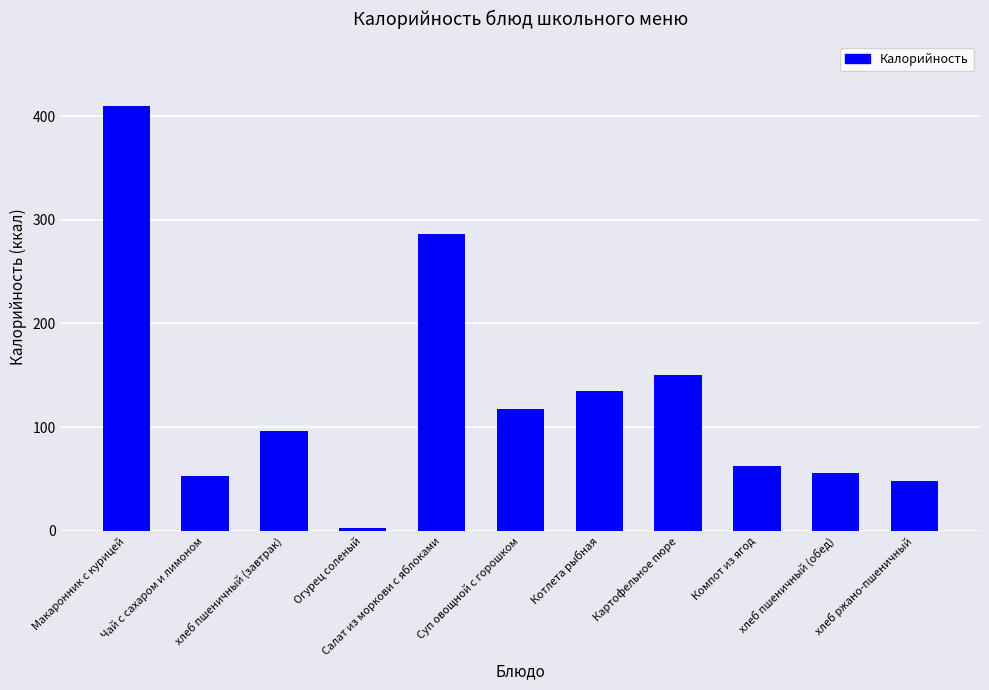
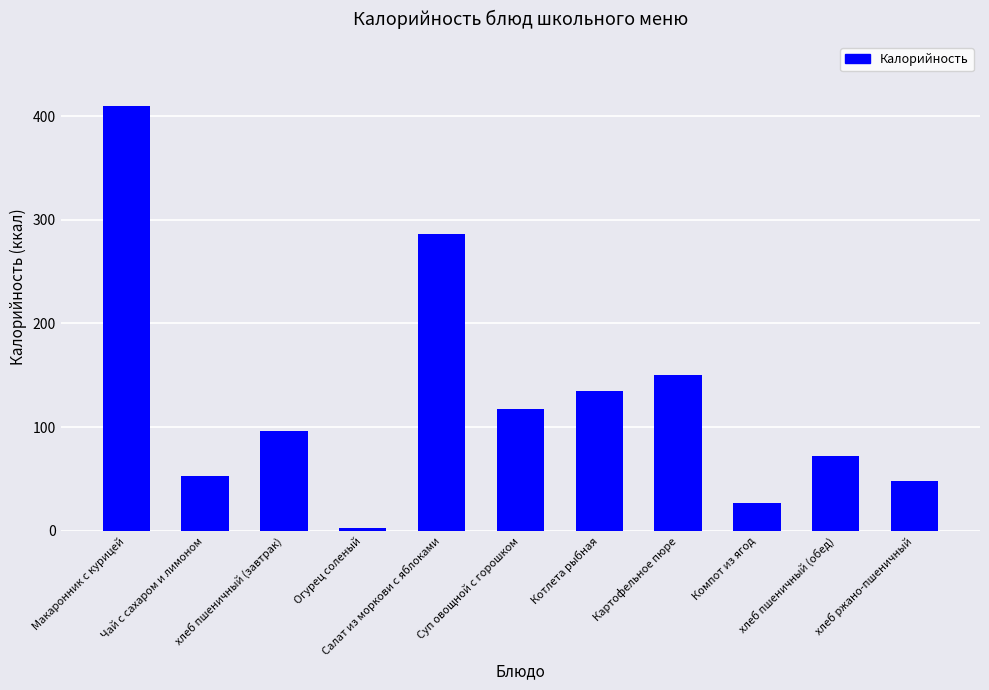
Компот из ягод: 62 -> 27
хлеб пшеничный (обед): 56 -> 72
